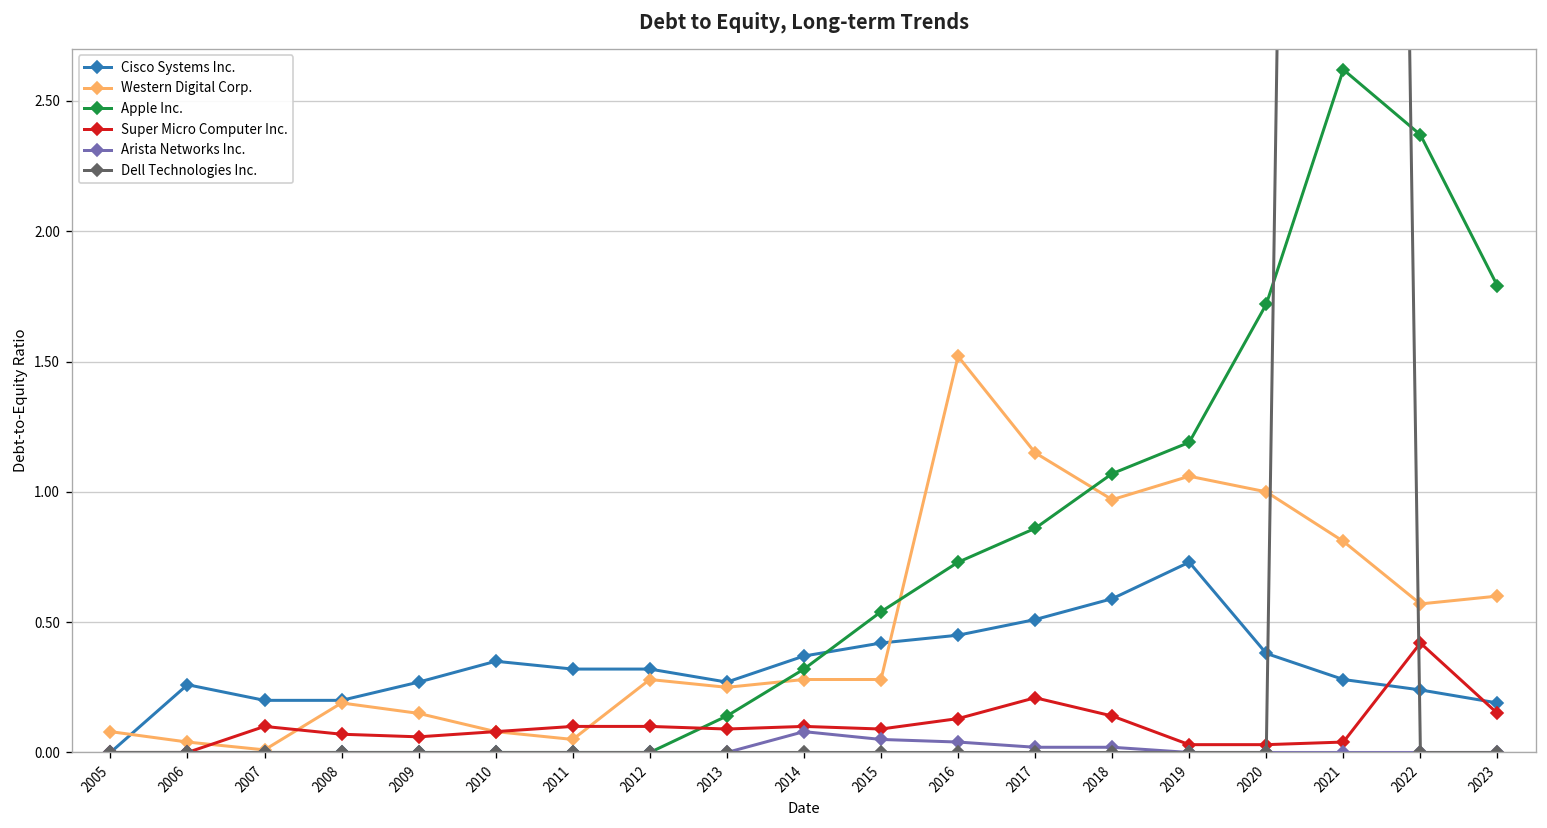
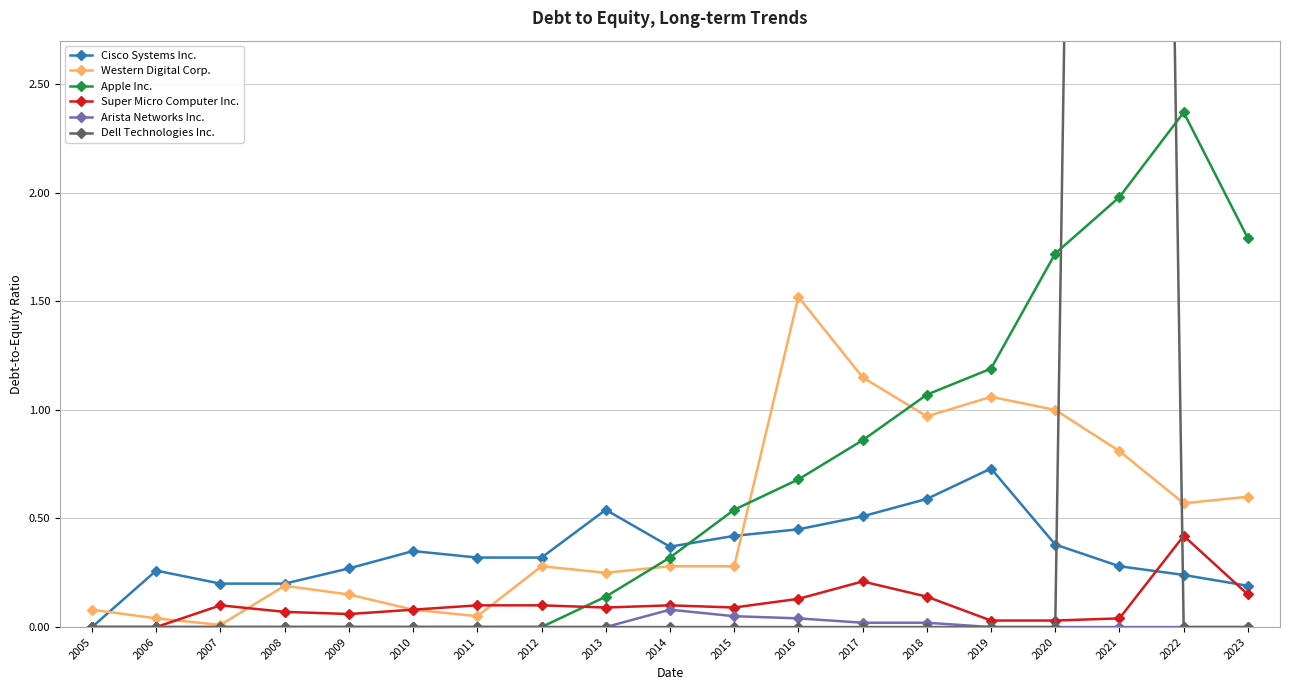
Cisco Systems Inc., 2013: 0.27 -> 0.54
Apple Inc., 2016: 0.73 -> 0.68
Apple Inc., 2021: 2.62 -> 1.98
